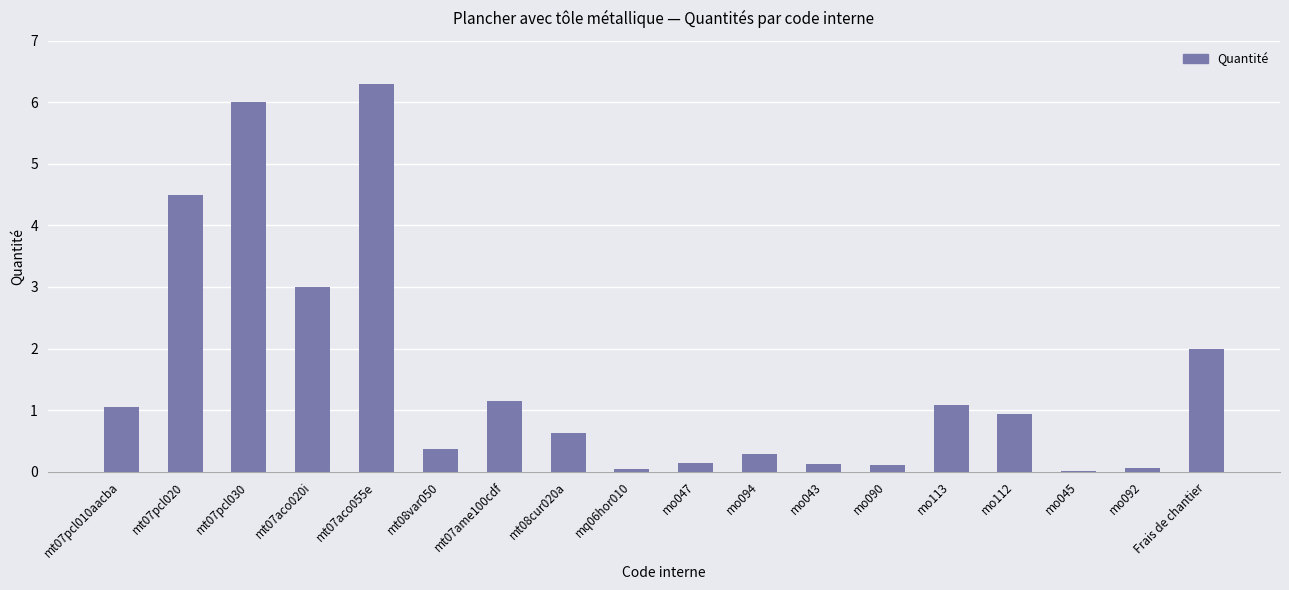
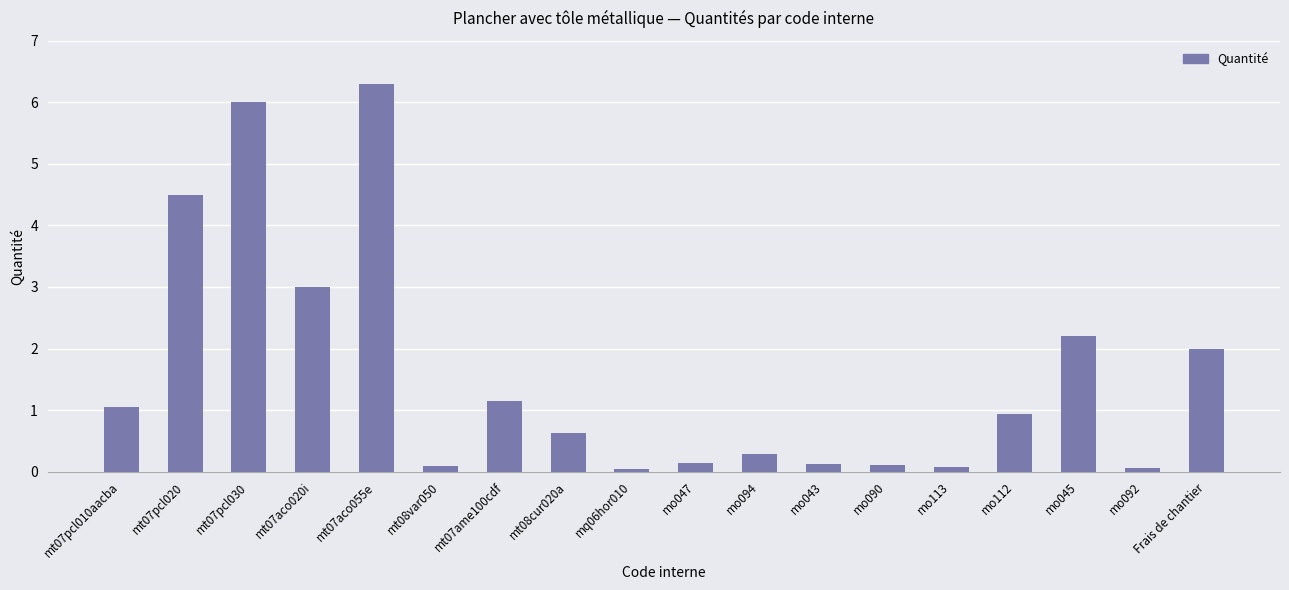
mt08var050: 0.4 -> 0.1
mo113: 1.1 -> 0.1
mo045: 0.0 -> 2.2
